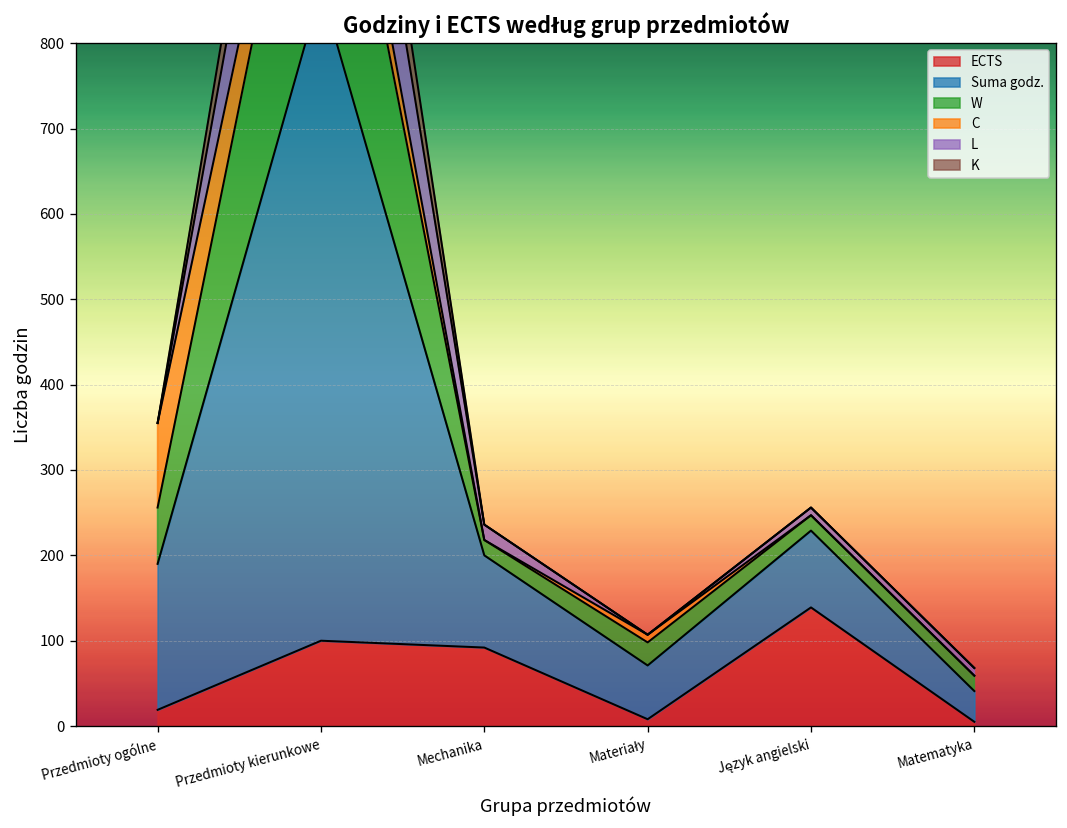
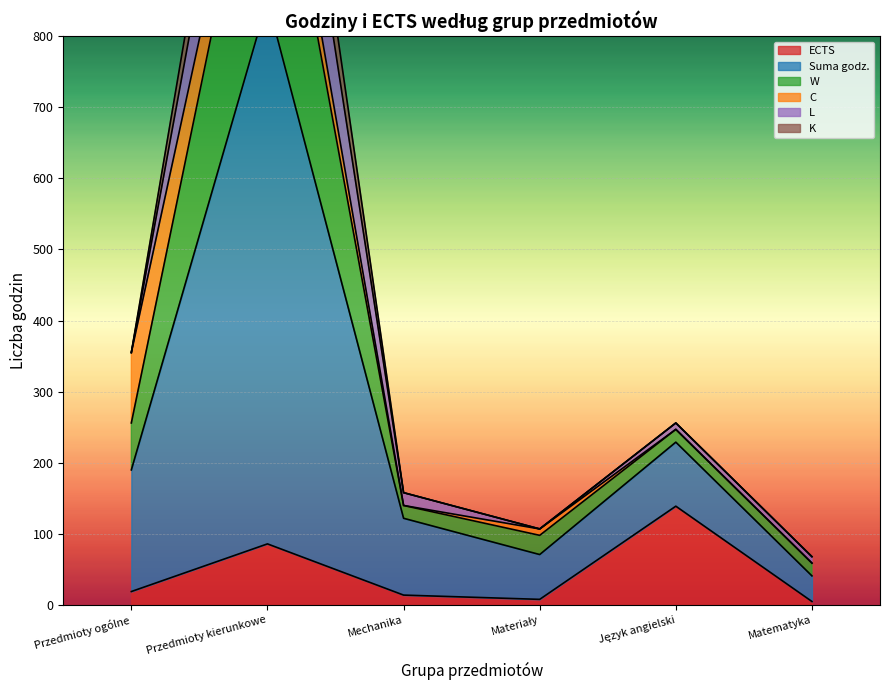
ECTS, Przedmioty kierunkowe: 100 -> 90
ECTS, Mechanika: 90 -> 10
